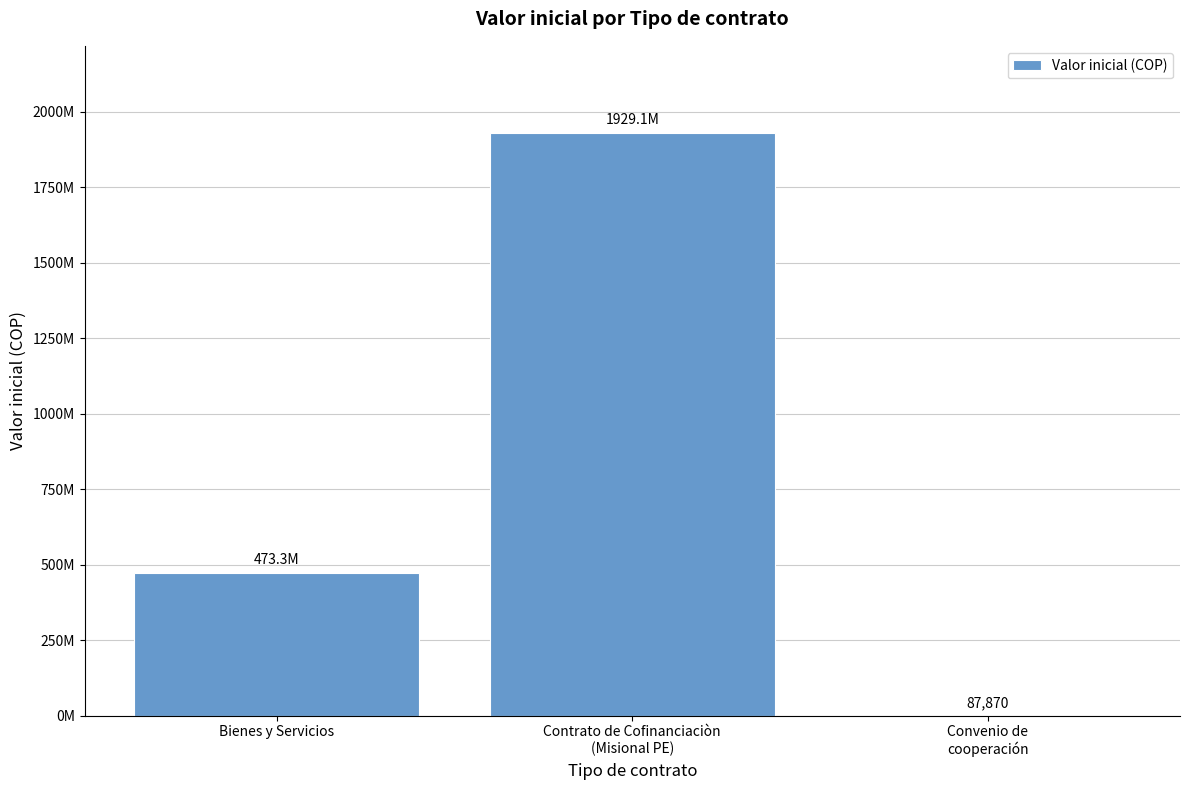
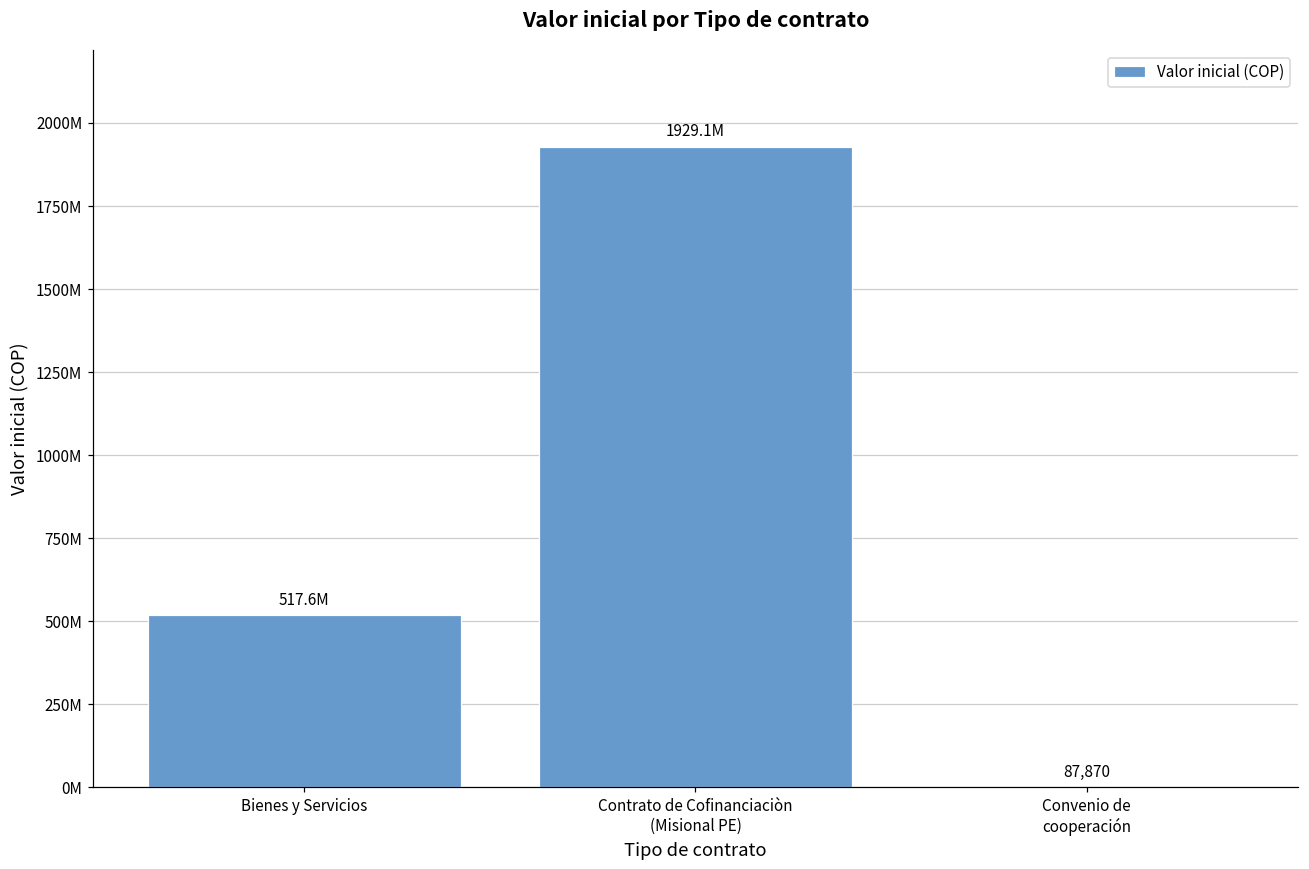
Bienes y Servicios: 473.3M -> 517.6M
